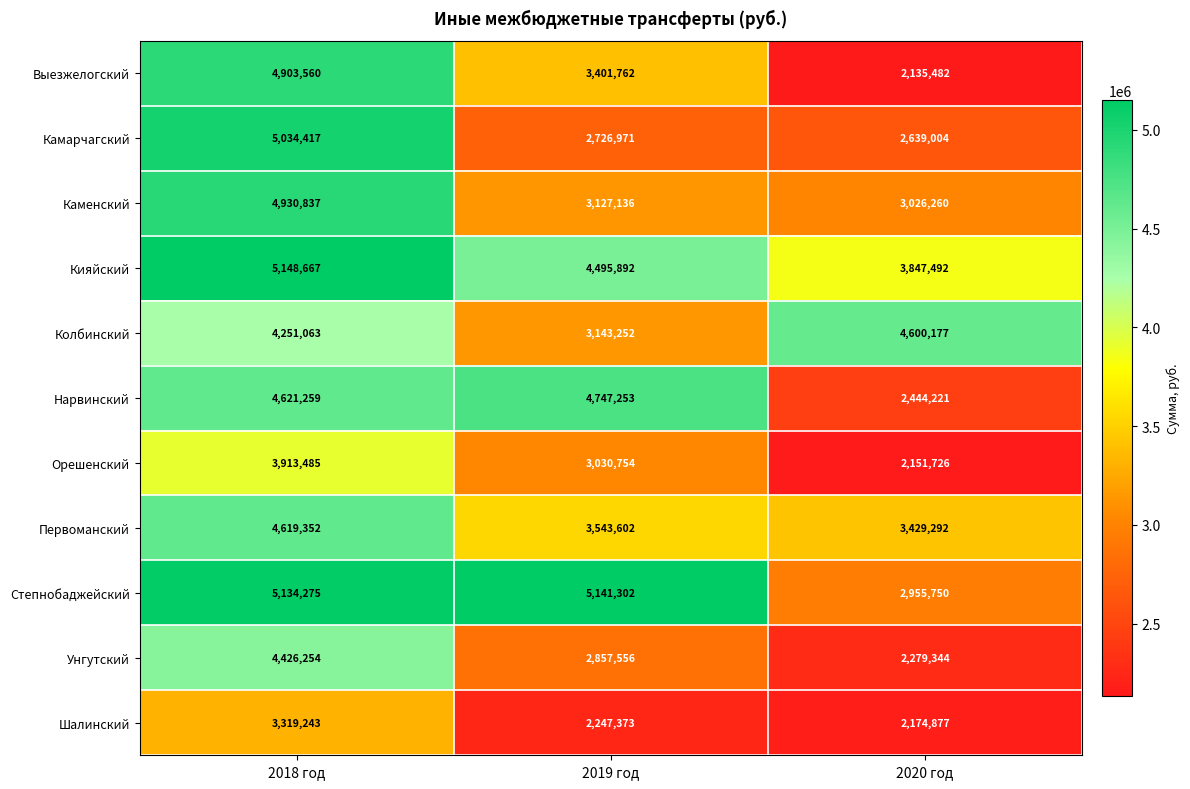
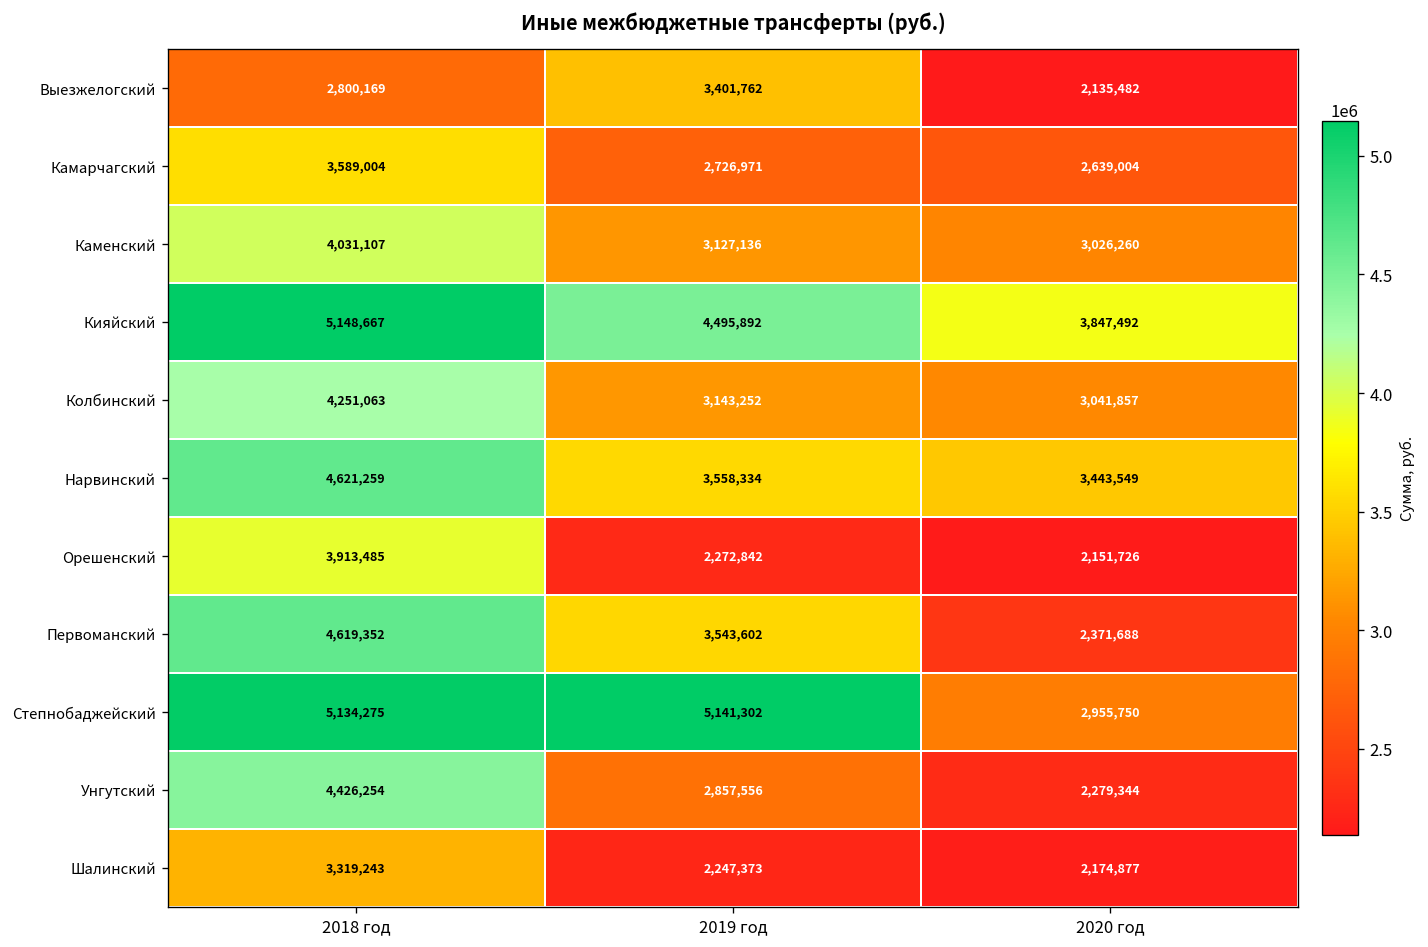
Выезжелогский, 2018 год: 4,903,560 -> 2,800,169
Камарчагский, 2018 год: 5,034,417 -> 3,589,004
Каменский, 2018 год: 4,930,837 -> 4,031,107
Колбинский, 2020 год: 4,600,177 -> 3,041,857
Нарвинский, 2019 год: 4,747,253 -> 3,558,334
Нарвинский, 2020 год: 2,444,221 -> 3,443,549
Орешенский, 2019 год: 3,030,754 -> 2,272,842
Первоманский, 2020 год: 3,429,292 -> 2,371,688
